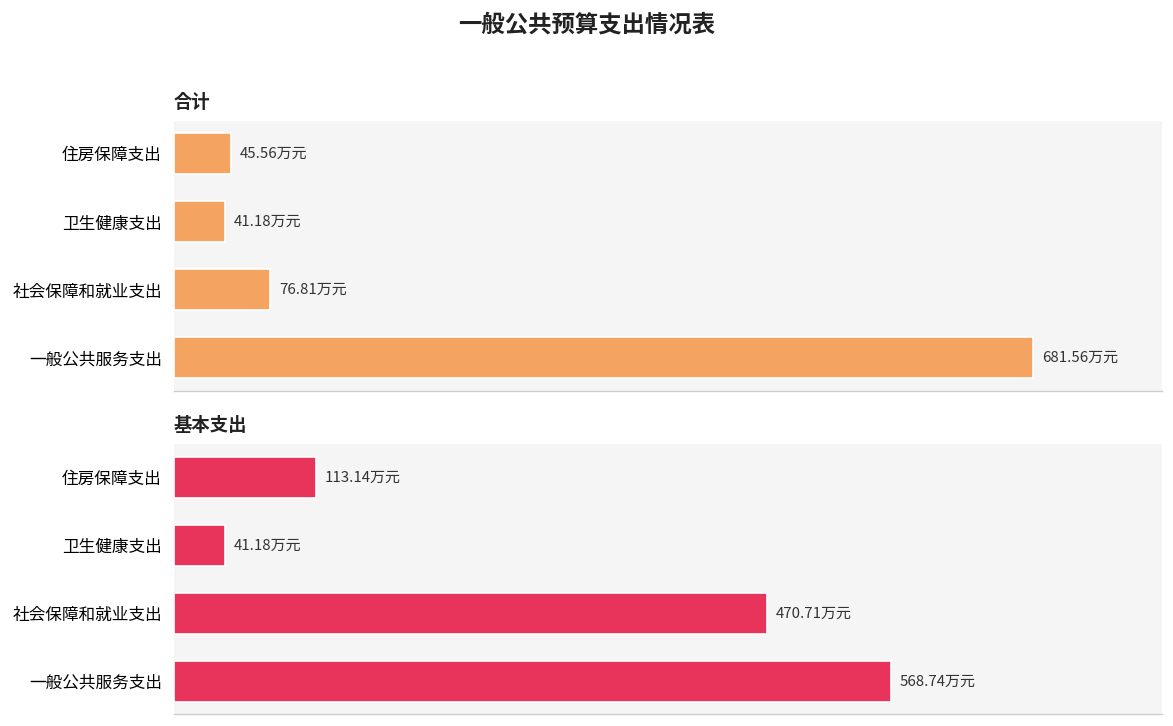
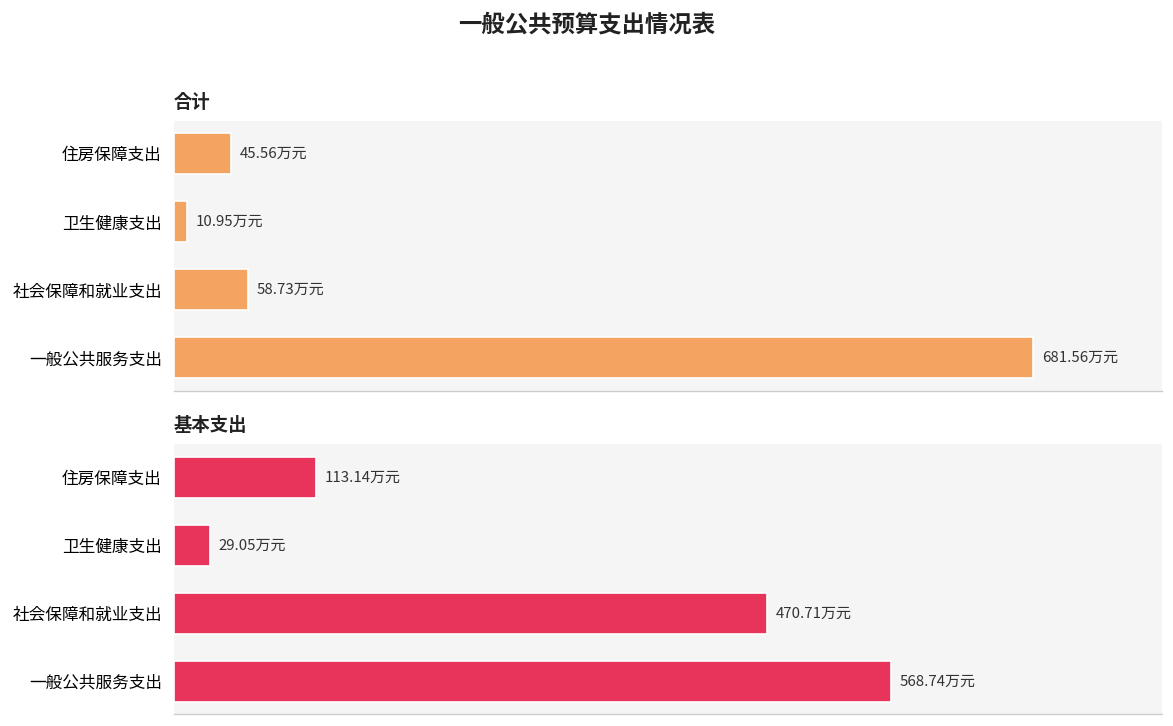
合计, 卫生健康支出: 41.18 -> 10.95
合计, 社会保障和就业支出: 76.81 -> 58.73
基本支出, 卫生健康支出: 41.18 -> 29.05
